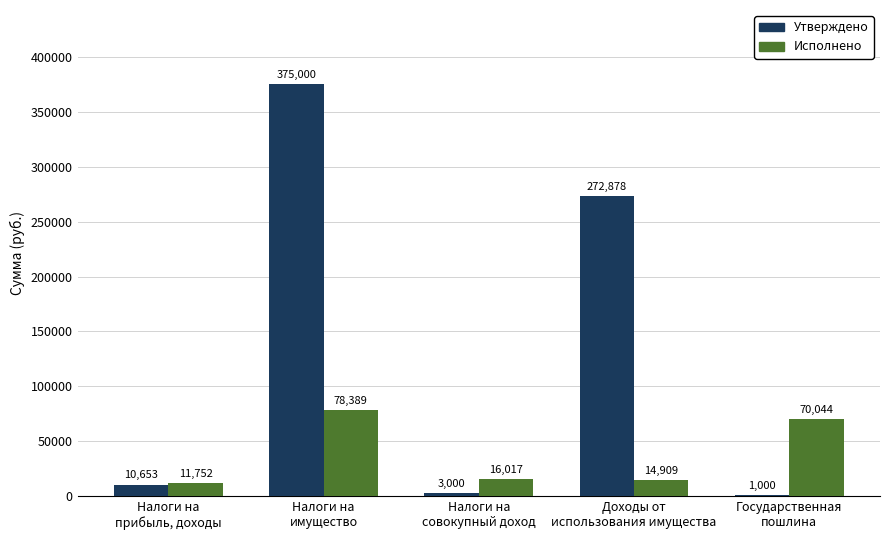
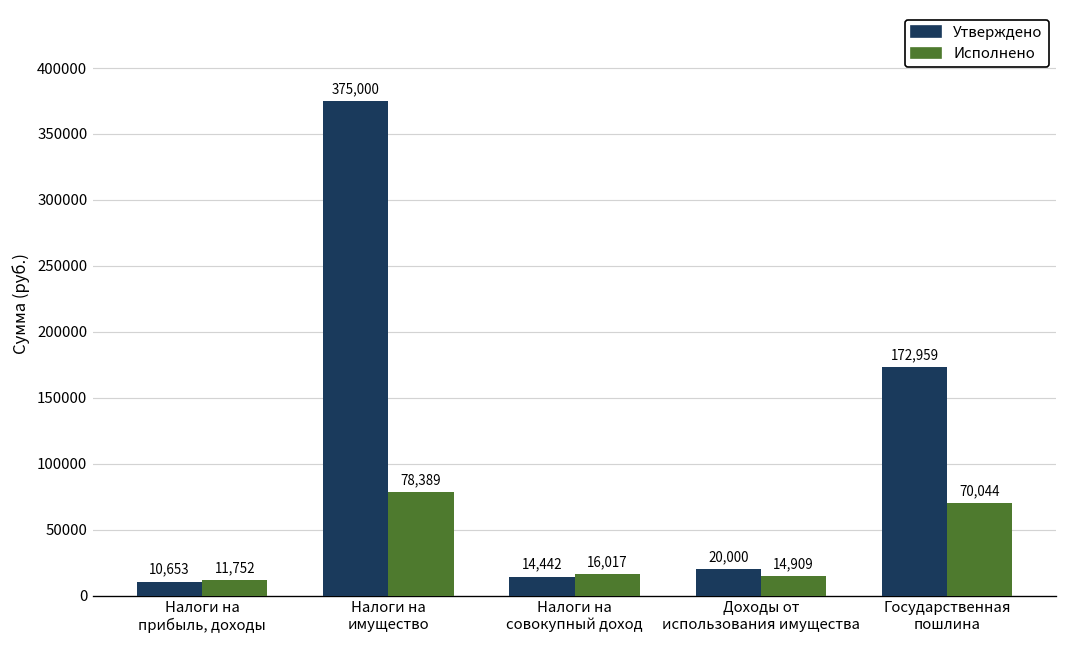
Утверждено, Налоги на совокупный доход: 3,000 -> 14,442
Утверждено, Доходы от использования имущества: 272,878 -> 20,000
Утверждено, Государственная пошлина: 1,000 -> 172,959
